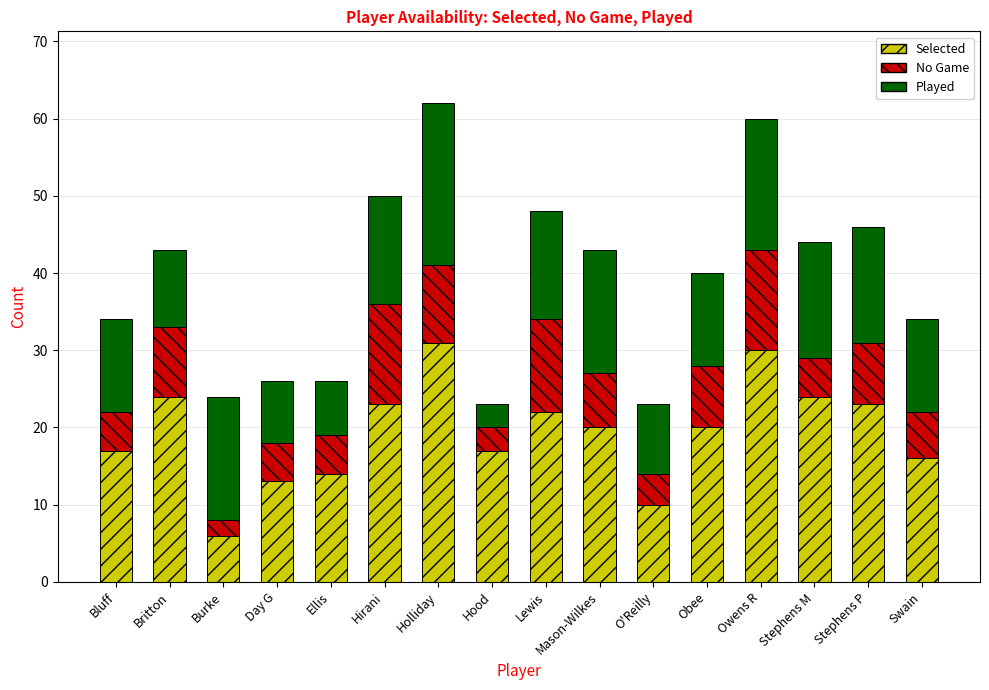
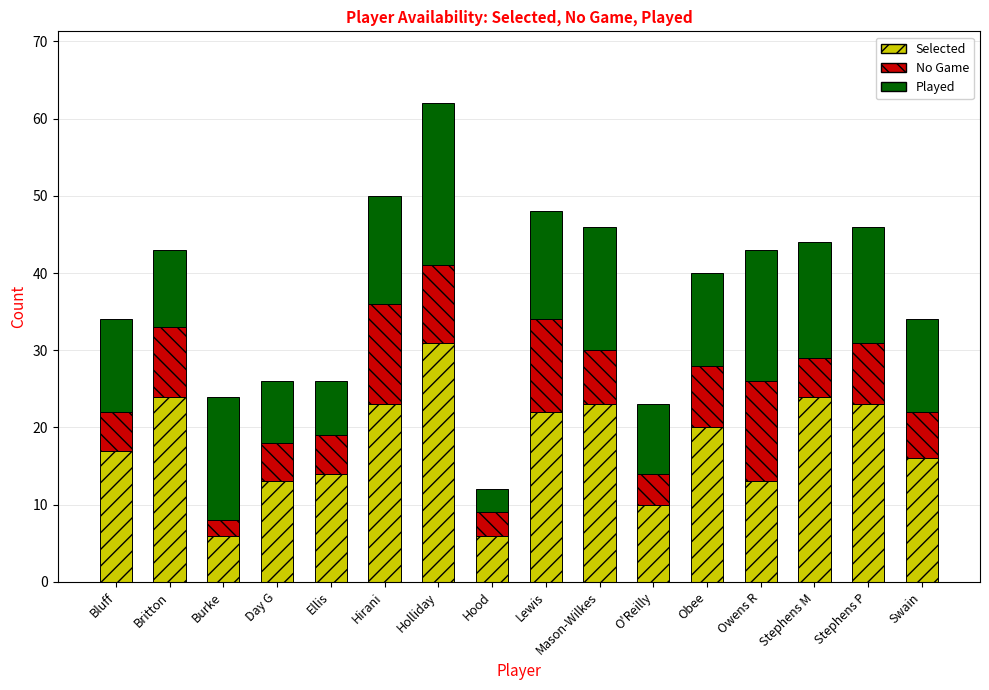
Selected, Hood: 17 -> 6
Selected, Mason-Wilkes: 20 -> 23
Selected, Owens R: 30 -> 13
